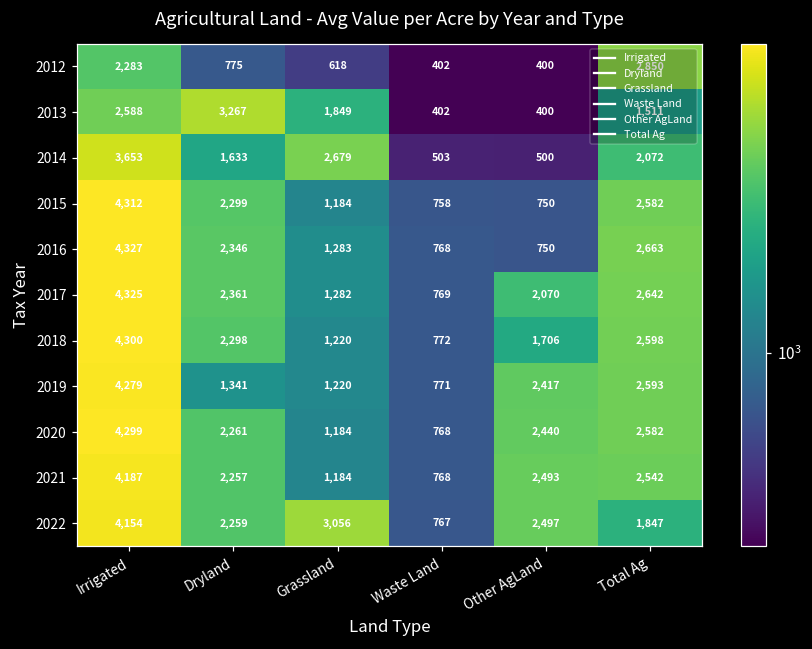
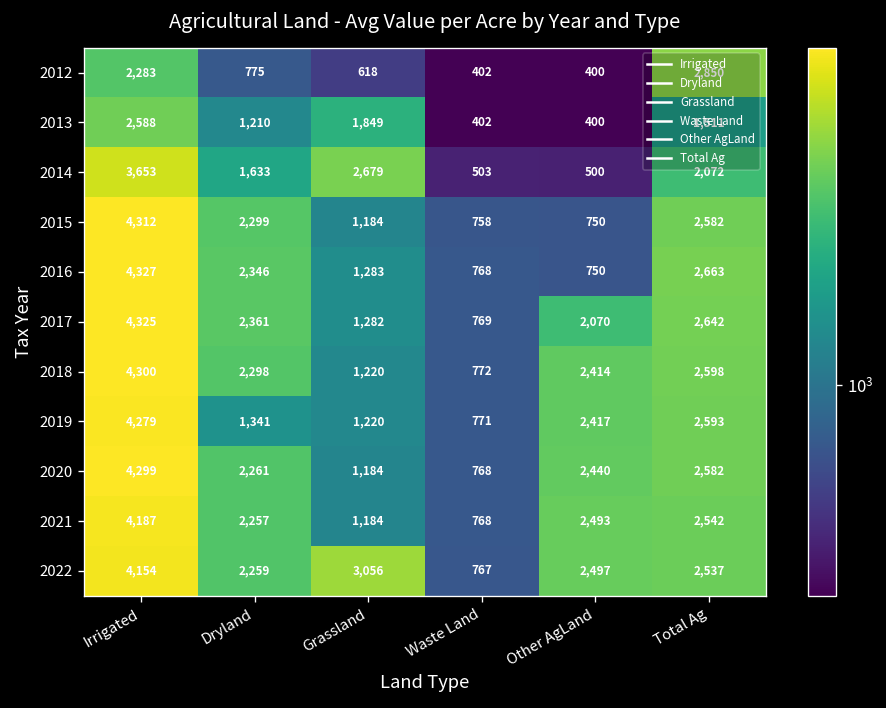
2013, Dryland: 3,267 -> 1,210
2018, Other AgLand: 1,706 -> 2,414
2022, Total Ag: 1,847 -> 2,537
